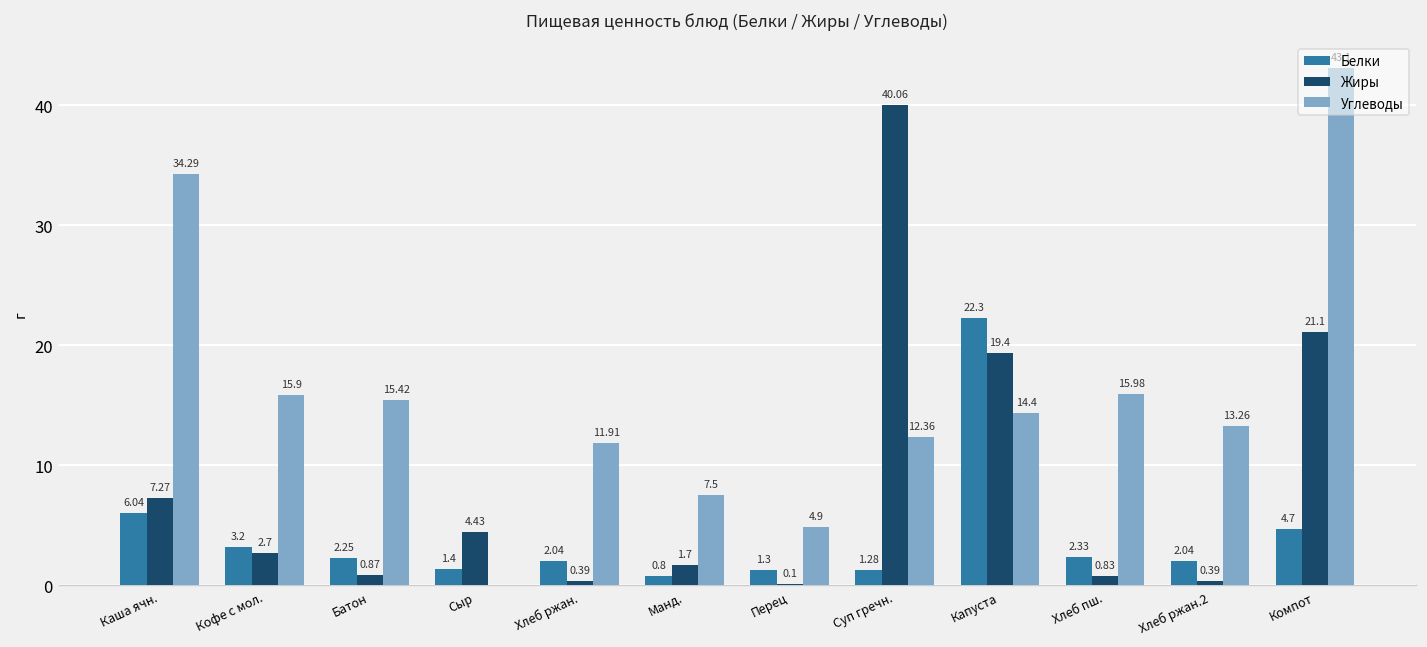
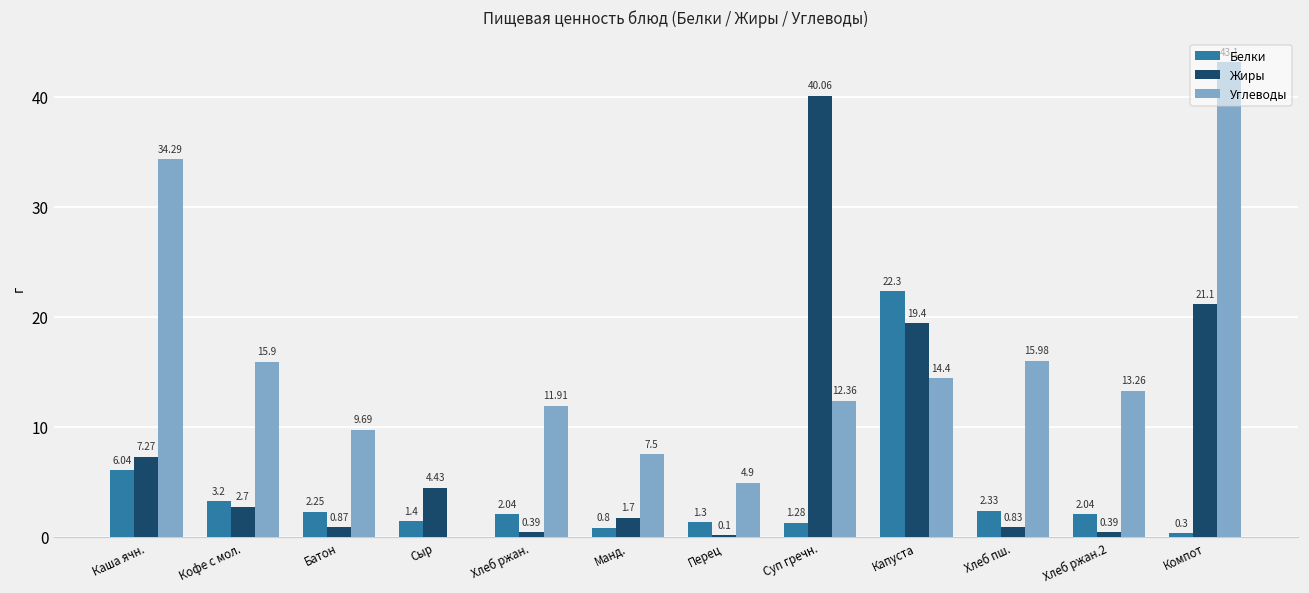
Углеводы, Батон: 15.42 -> 9.69
Белки, Компот: 4.7 -> 0.3
